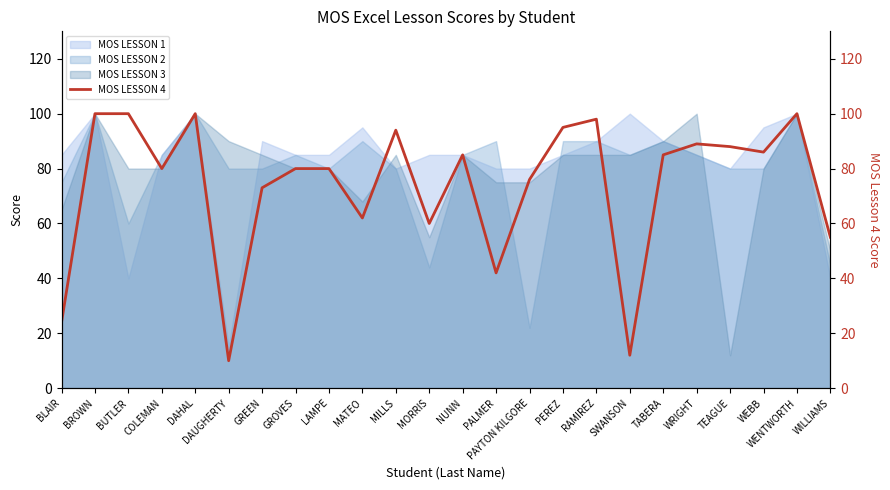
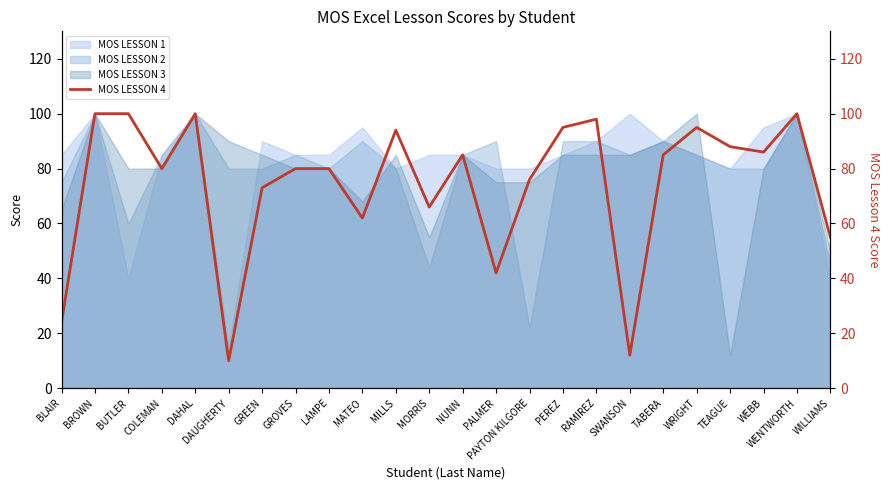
MOS LESSON 4, MORRIS: 60 -> 66
MOS LESSON 4, WRIGHT: 89 -> 95
